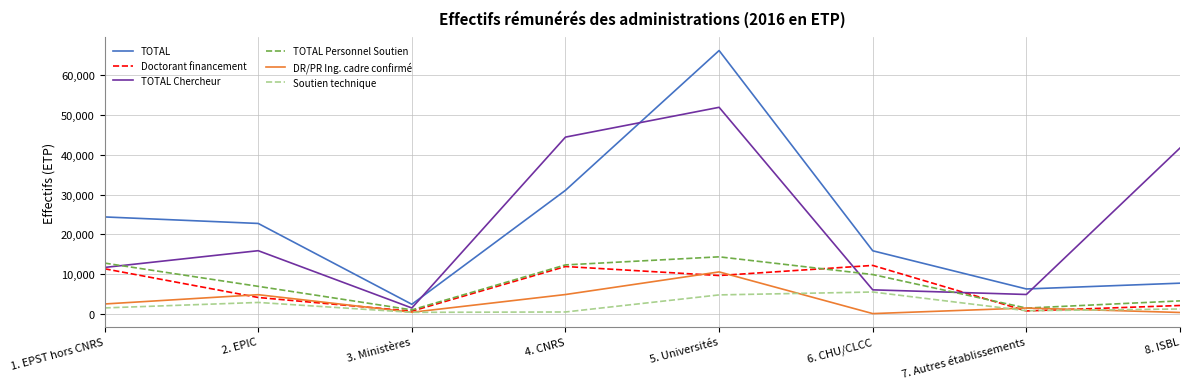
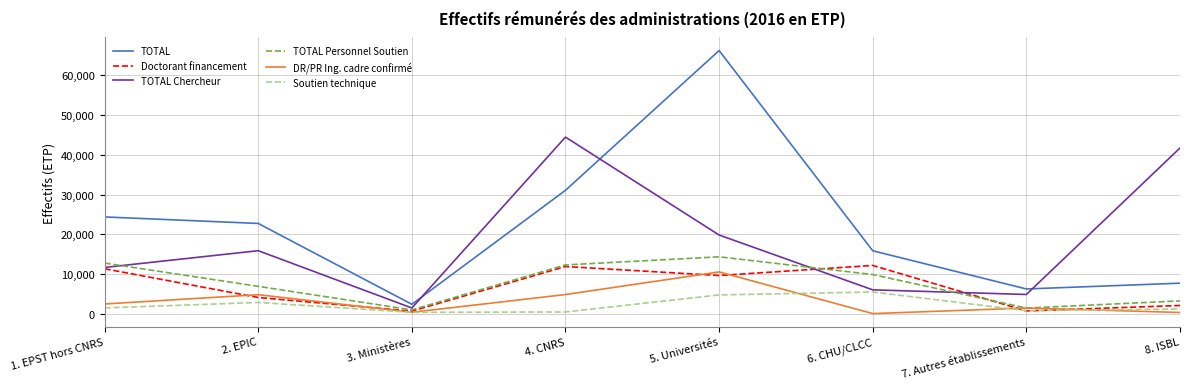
TOTAL Chercheur, 5. Universités: 52,000 -> 20,000
